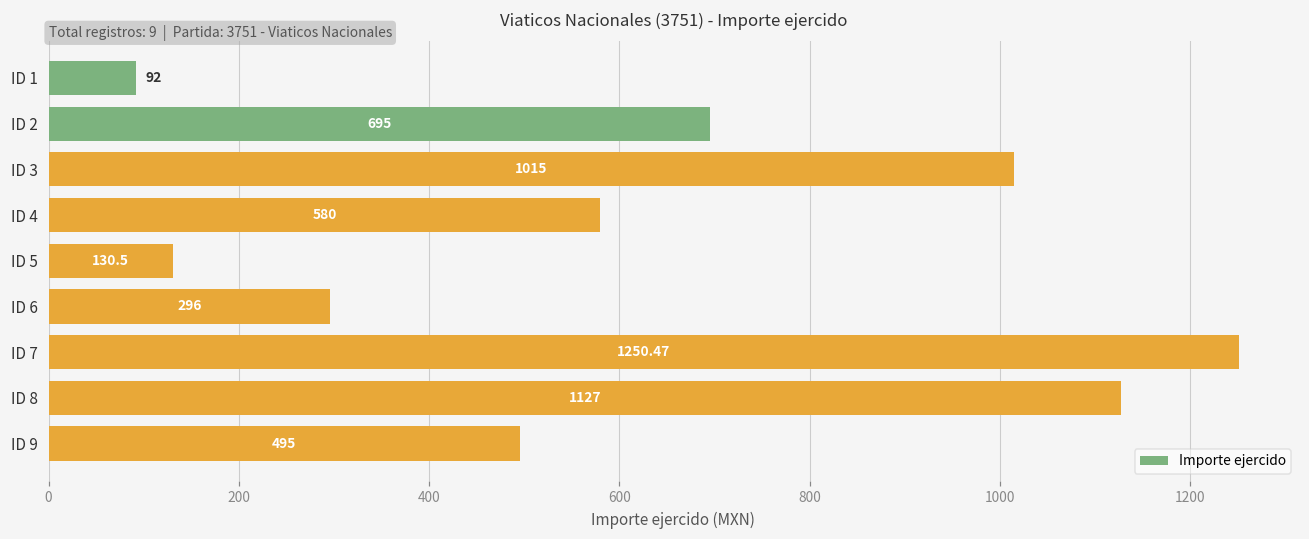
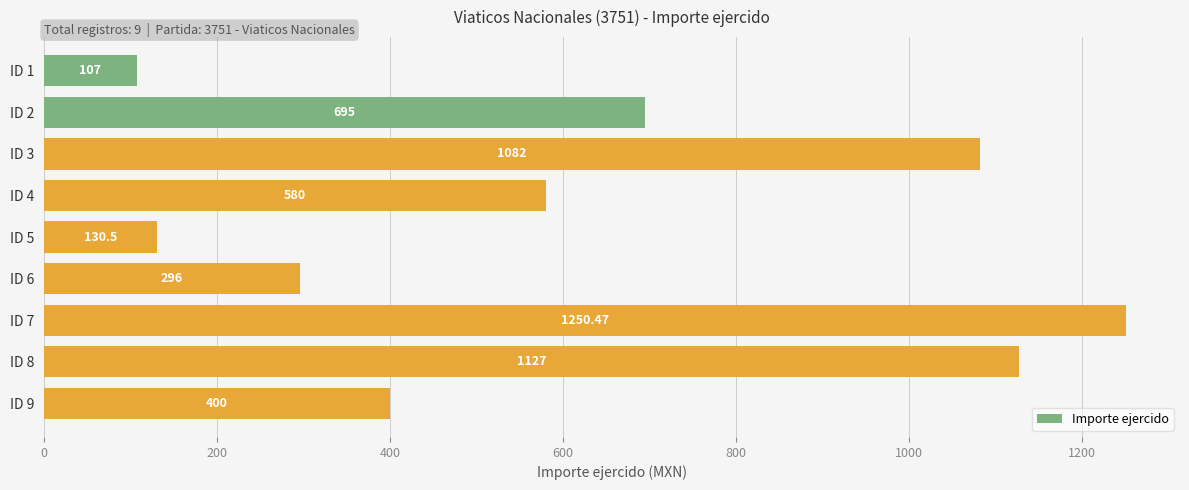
ID 1: 92 -> 107
ID 3: 1015 -> 1082
ID 9: 495 -> 400
